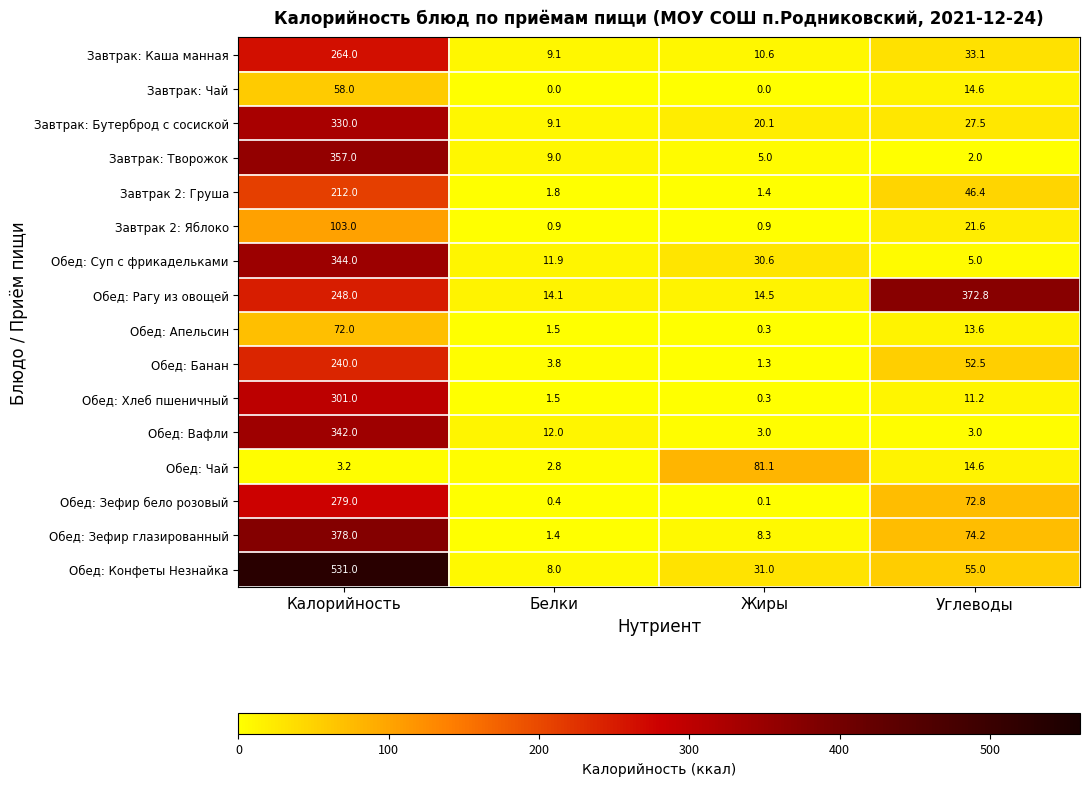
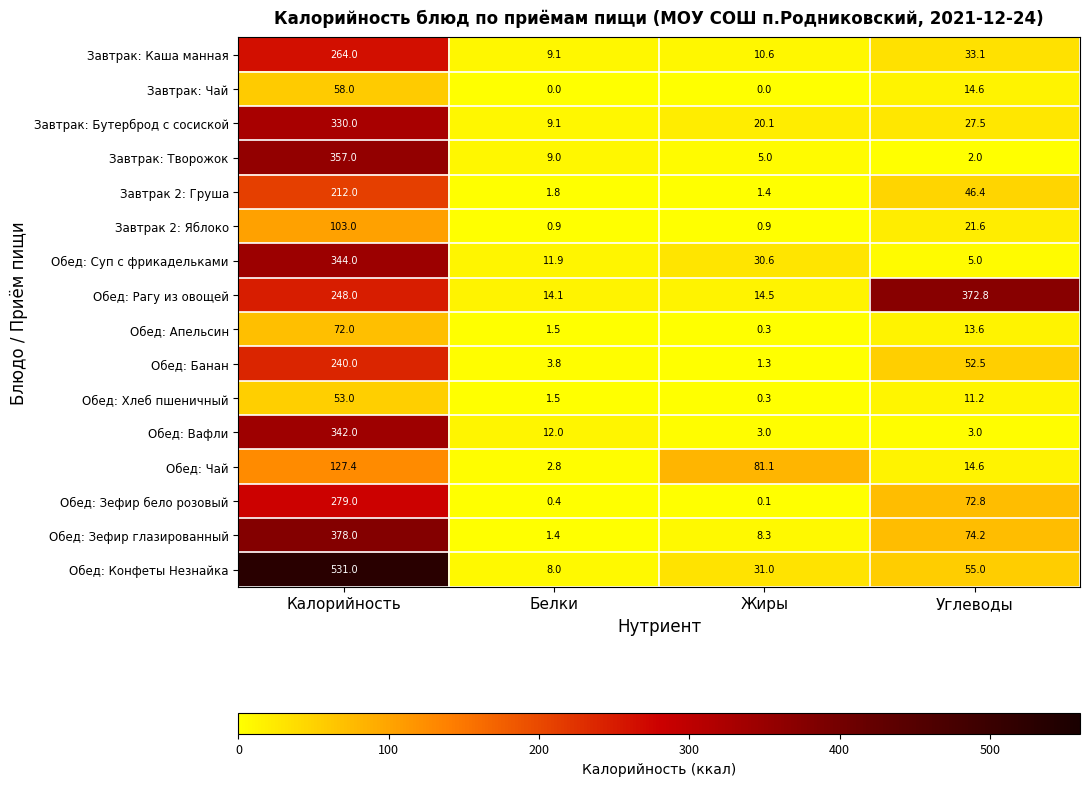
Обед: Хлеб пшеничный, Калорийность: 301.0 -> 53.0
Обед: Чай, Калорийность: 3.2 -> 127.4
